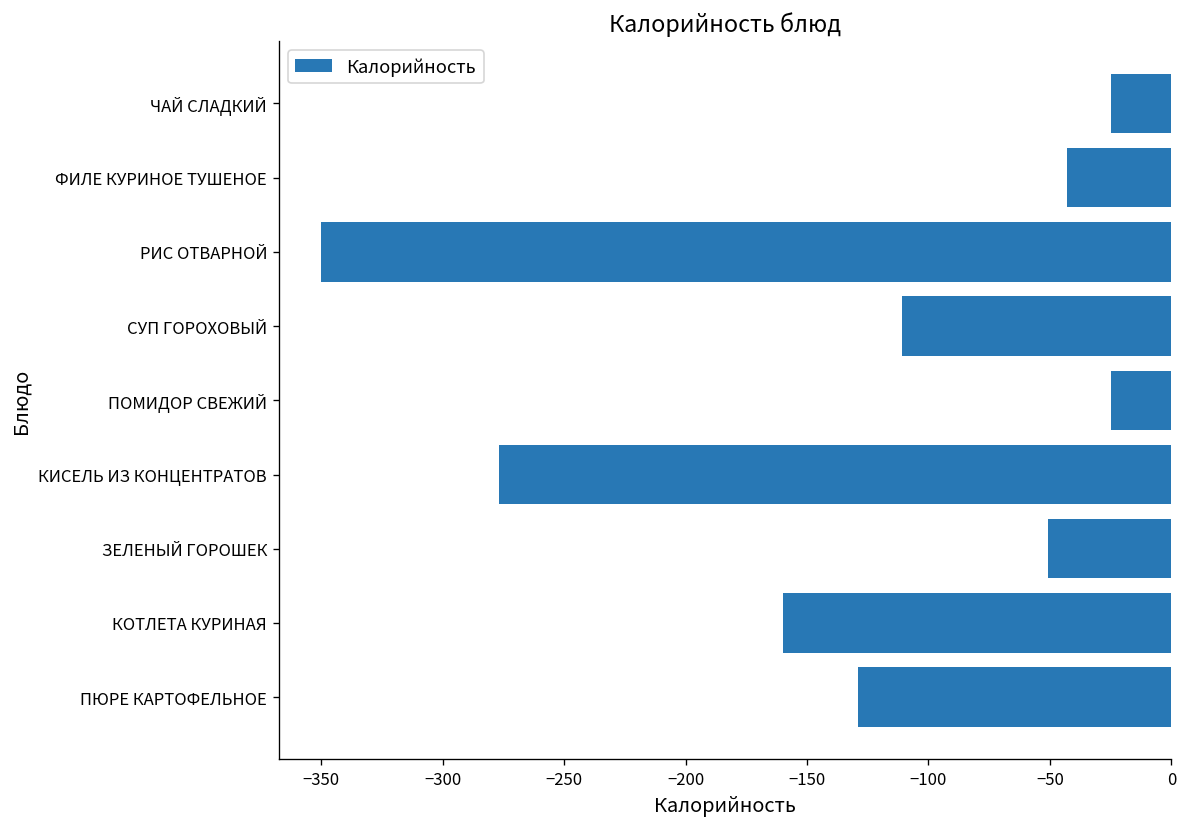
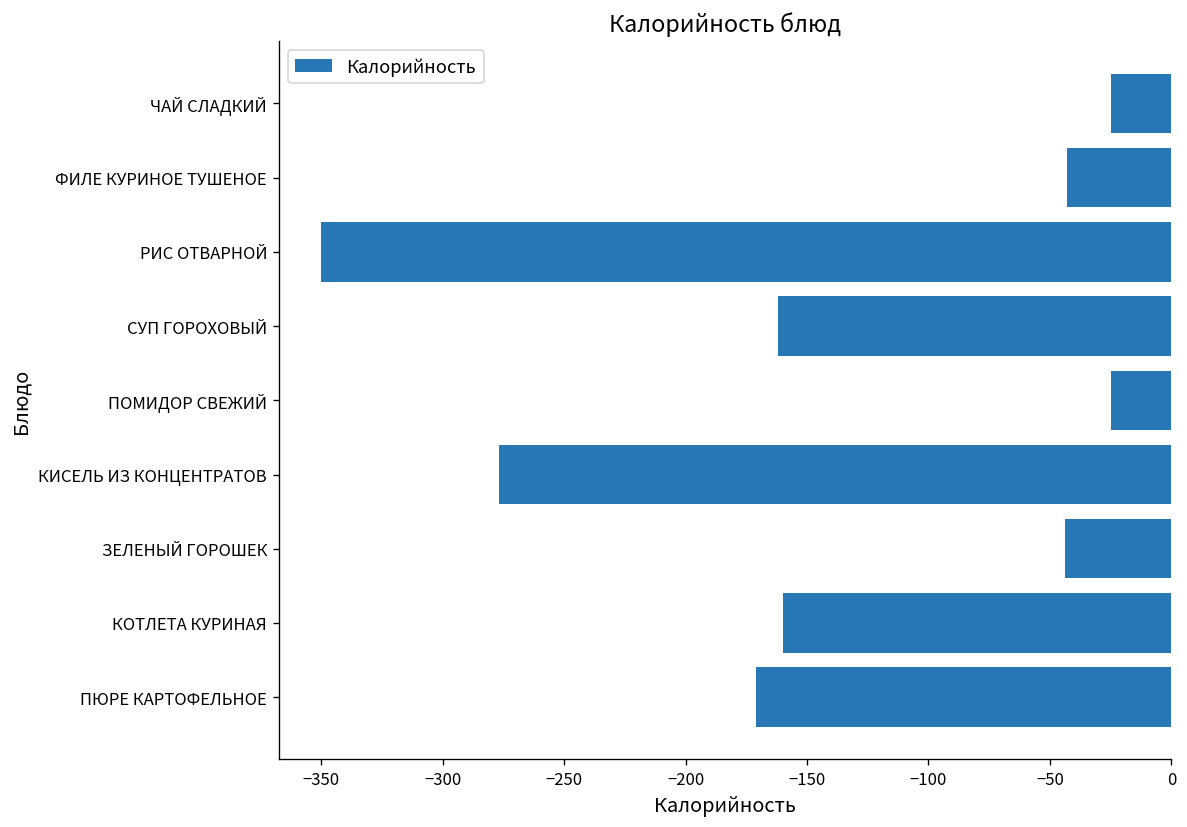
СУП ГОРОХОВЫЙ: -111 -> -162
ЗЕЛЕНЫЙ ГОРОШЕК: -51 -> -44
ПЮРЕ КАРТОФЕЛЬНОЕ: -129 -> -171
